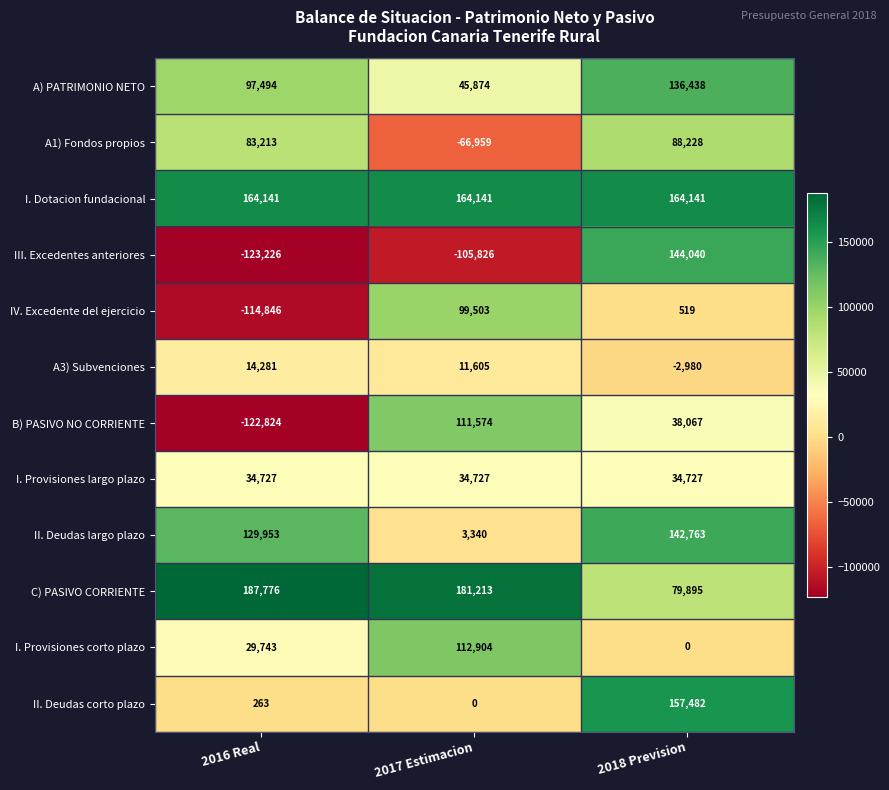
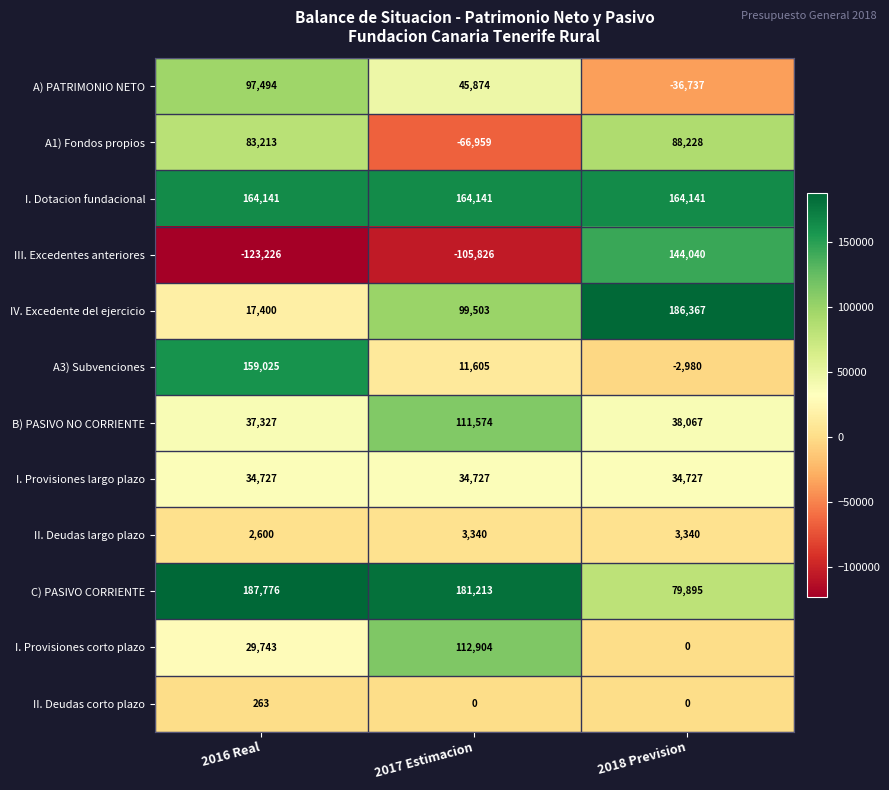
A) PATRIMONIO NETO, 2018 Prevision: 136,438 -> -36,737
IV. Excedente del ejercicio, 2016 Real: -114,846 -> 17,400
IV. Excedente del ejercicio, 2018 Prevision: 519 -> 186,367
A3) Subvenciones, 2016 Real: 14,281 -> 159,025
B) PASIVO NO CORRIENTE, 2016 Real: -122,824 -> 37,327
II. Deudas largo plazo, 2016 Real: 129,953 -> 2,600
II. Deudas largo plazo, 2018 Prevision: 142,763 -> 3,340
II. Deudas corto plazo, 2018 Prevision: 157,482 -> 0
